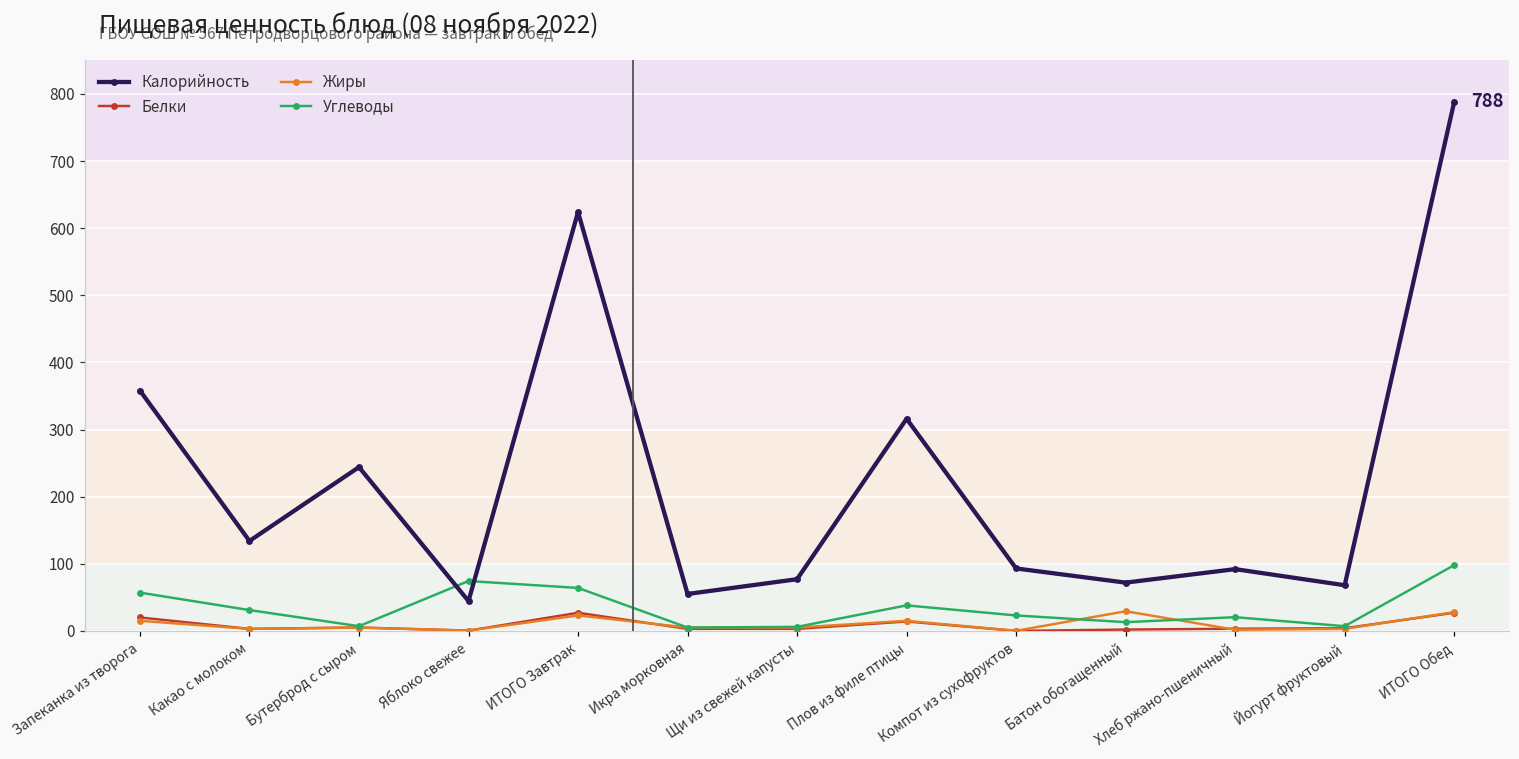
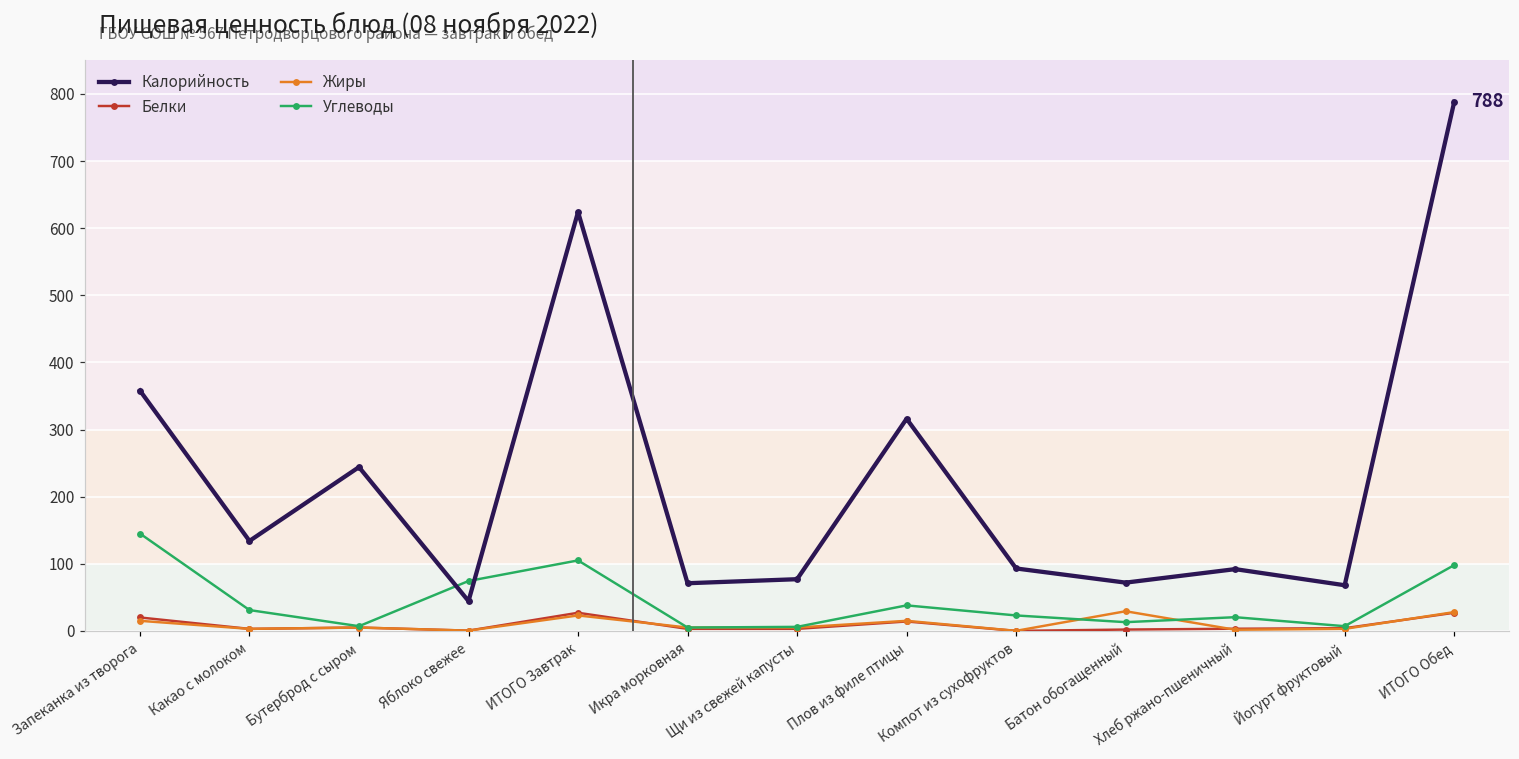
Углеводы, Запеканка из творога: 60 -> 150
Углеводы, ИТОГО Завтрак: 60 -> 110
Калорийность, Икра морковная: 60 -> 70
